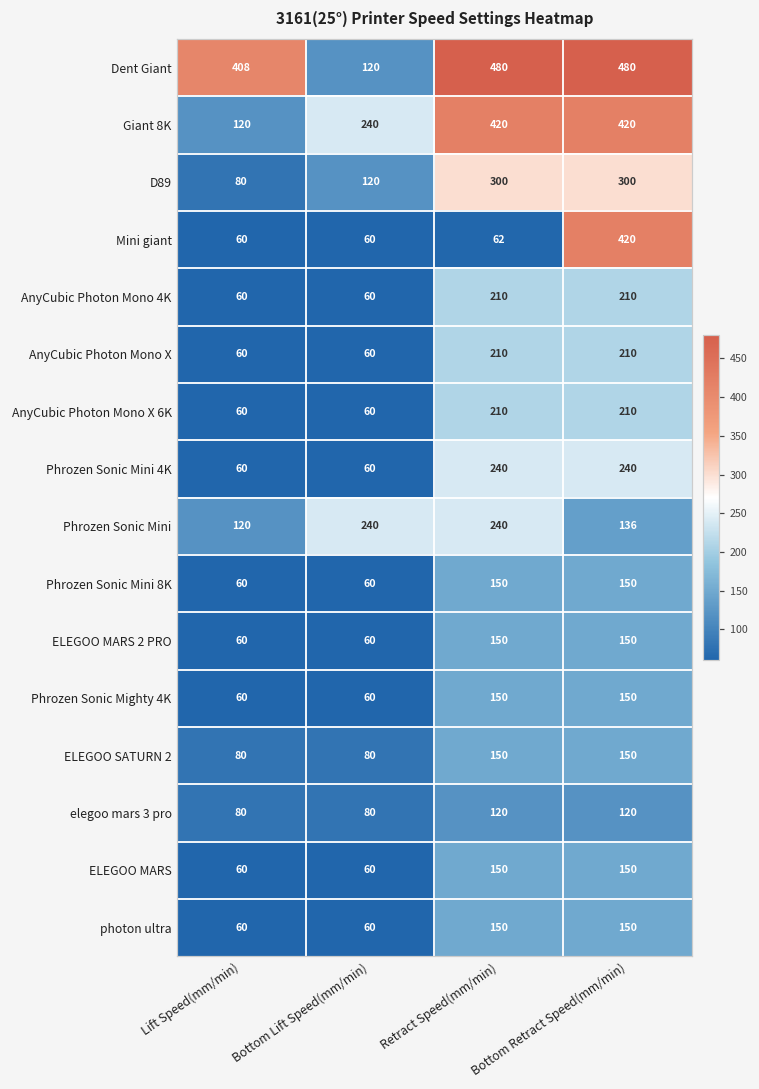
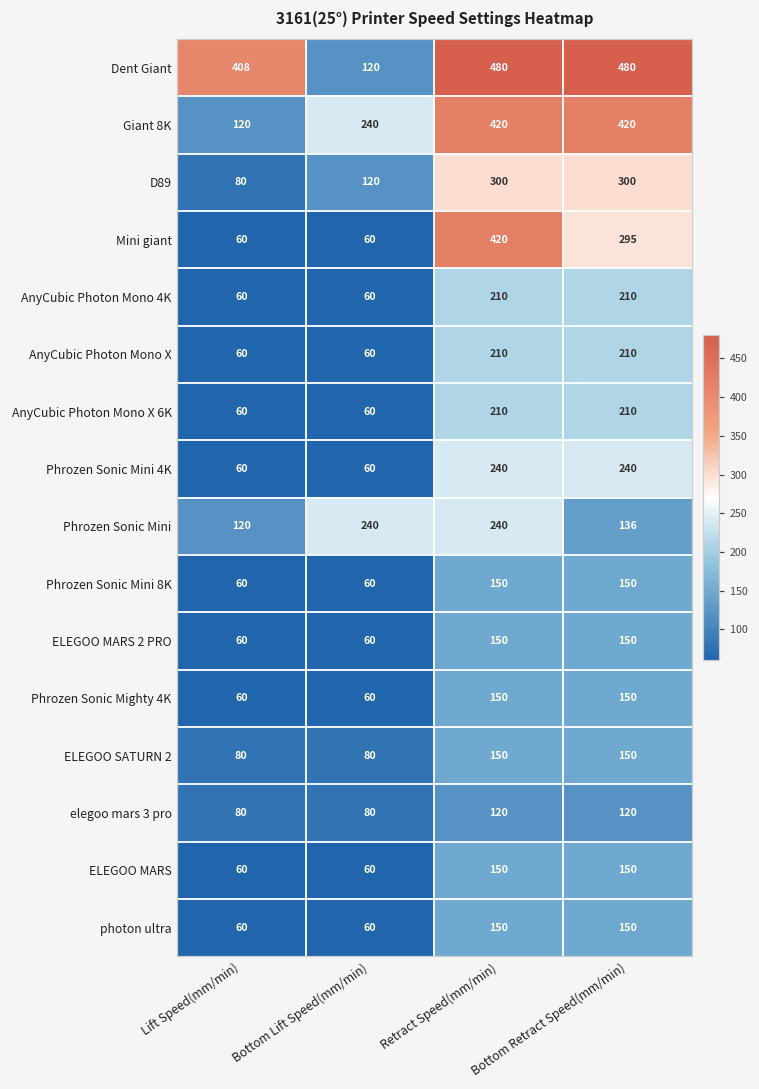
Mini giant, Retract Speed(mm/min): 62 -> 420
Mini giant, Bottom Retract Speed(mm/min): 420 -> 295
